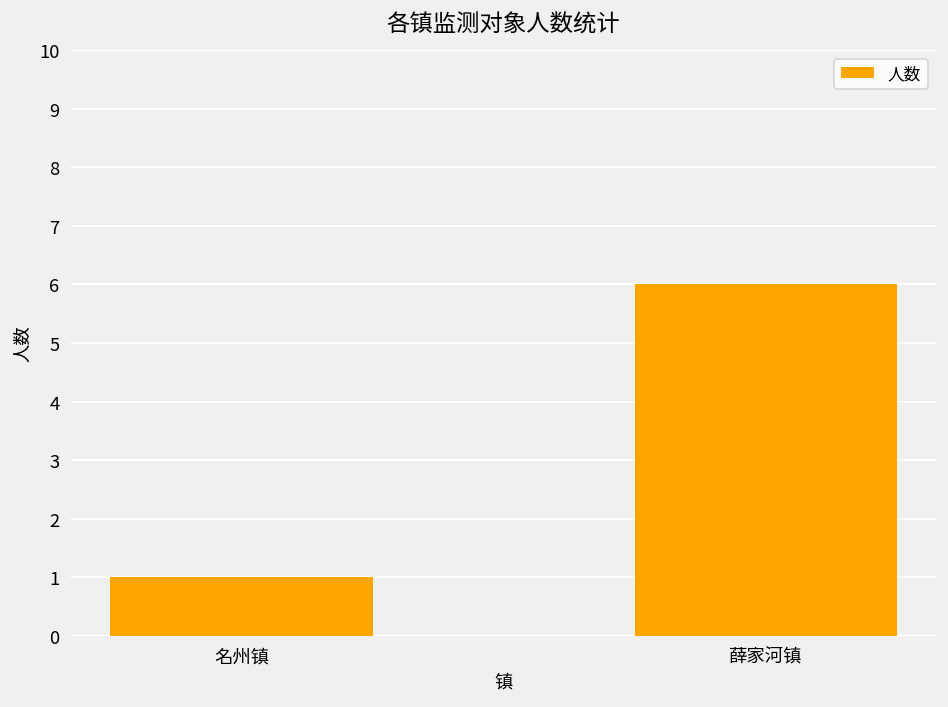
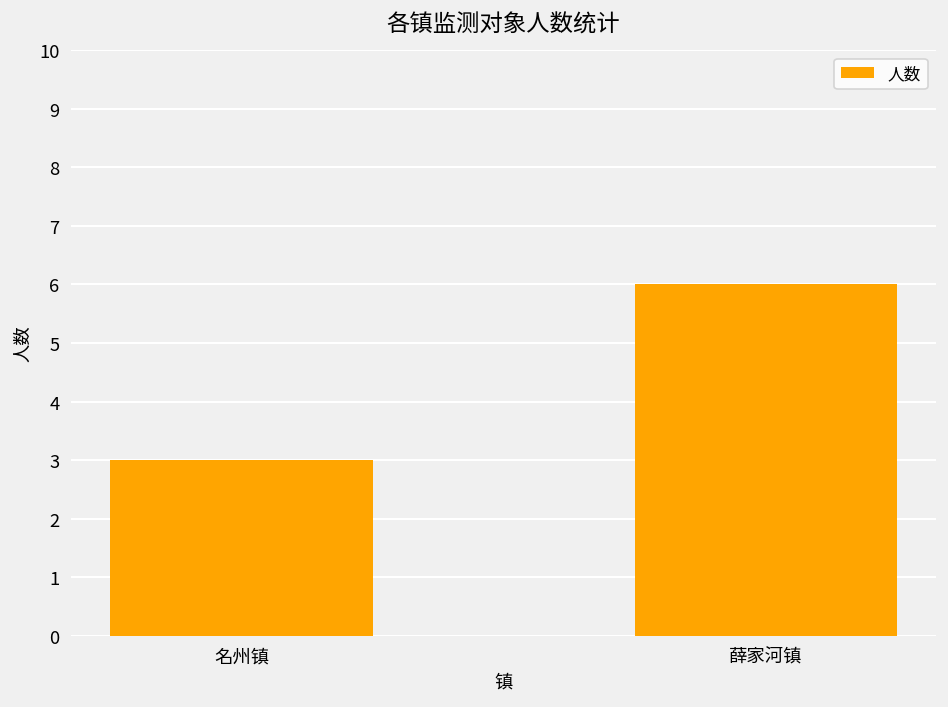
名州镇: 1 -> 3
